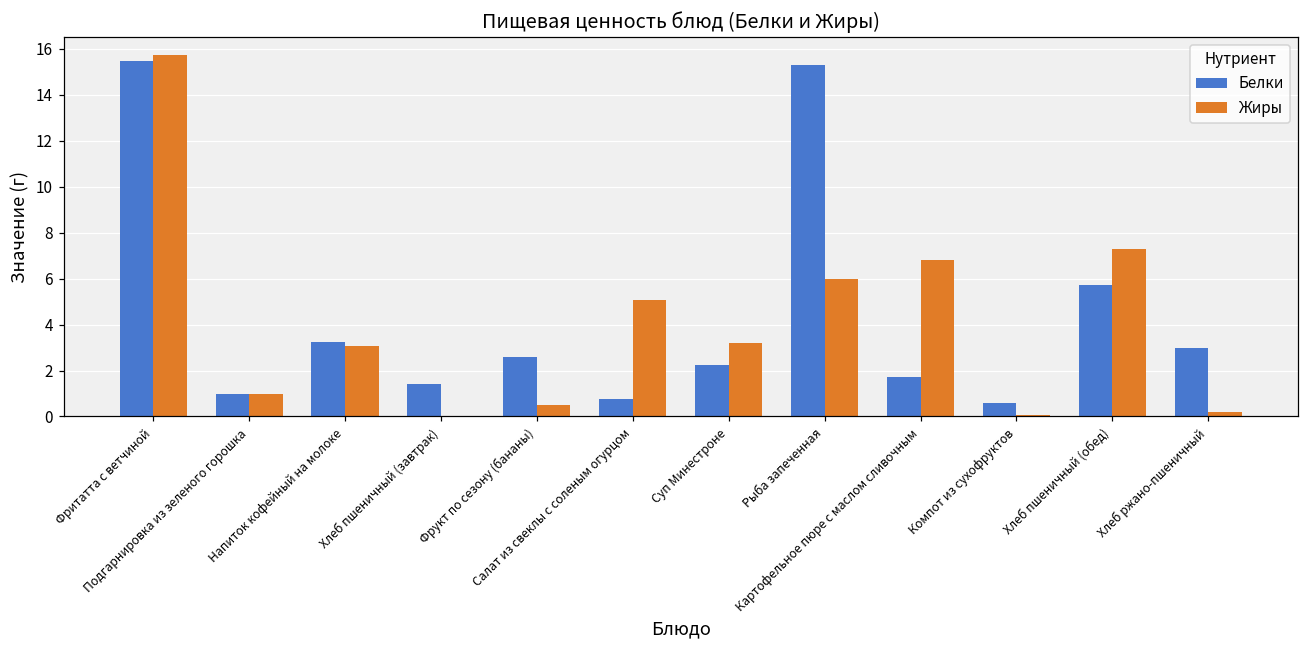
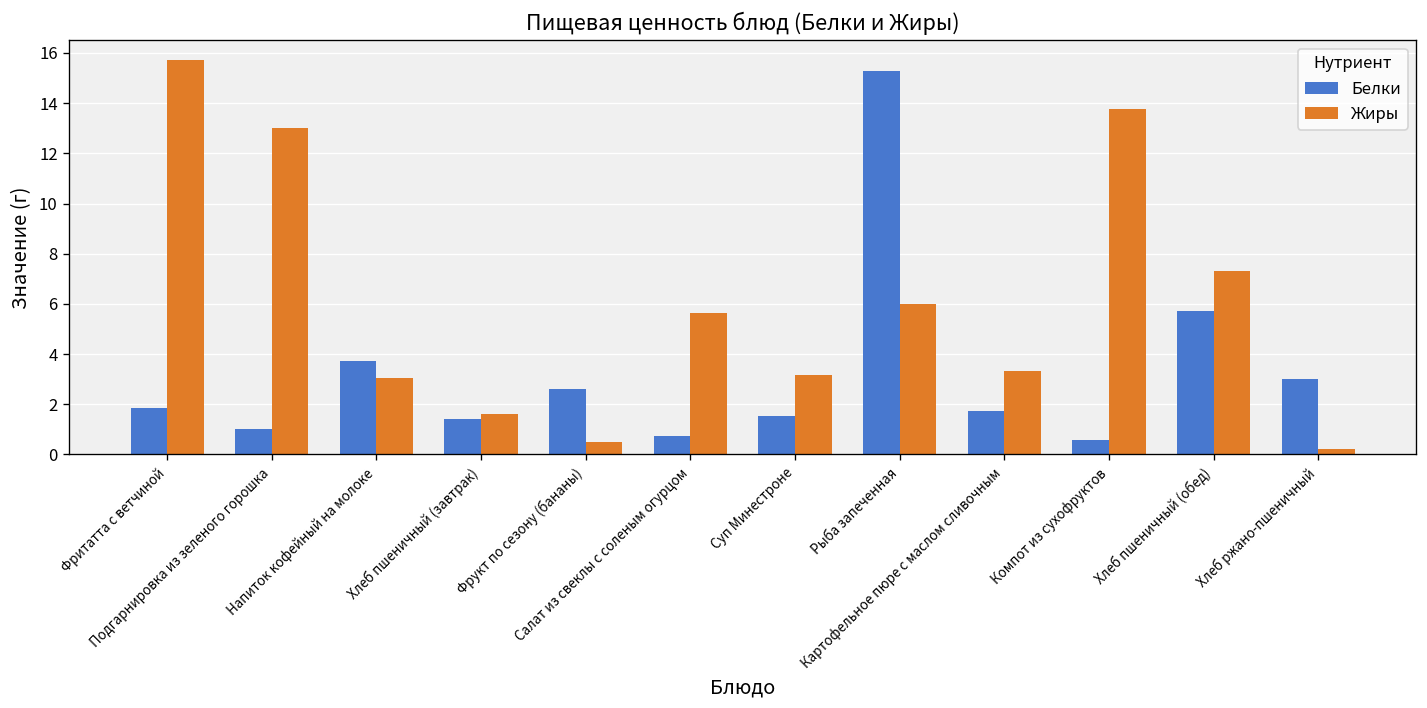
Белки, Фритатта с ветчиной: 15.5 -> 1.8
Жиры, Подгарнировка из зеленого горошка: 1 -> 13
Белки, Напиток кофейный на молоке: 3.2 -> 3.7
Жиры, Хлеб пшеничный (завтрак): 0.0 -> 1.6
Жиры, Салат из свеклы с соленым огурцом: 5.1 -> 5.6
Белки, Суп Минестроне: 2.2 -> 1.5
Жиры, Картофельное пюре с маслом сливочным: 6.8 -> 3.3
Жиры, Компот из сухофруктов: 0.1 -> 13.8
